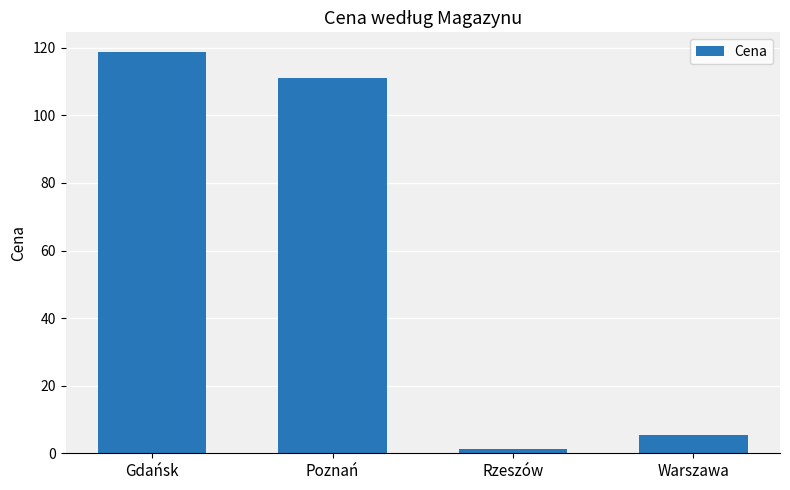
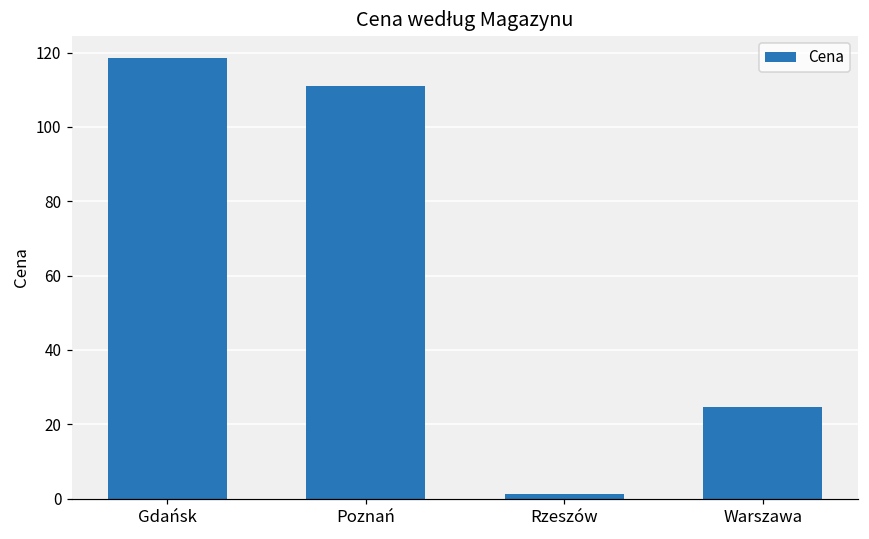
Warszawa: 5 -> 25
